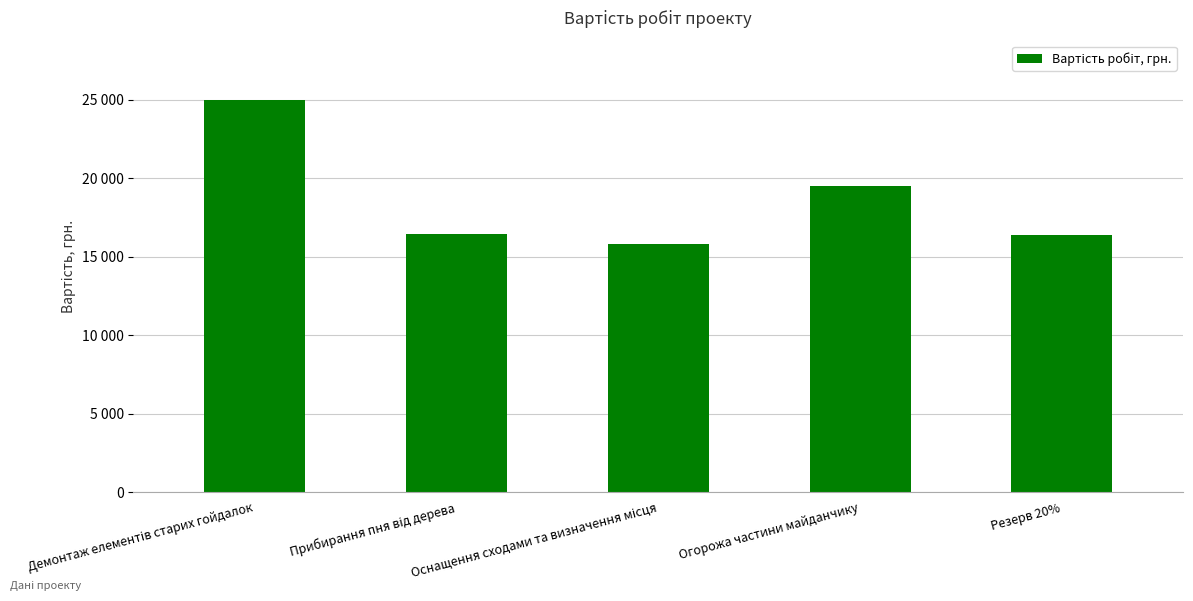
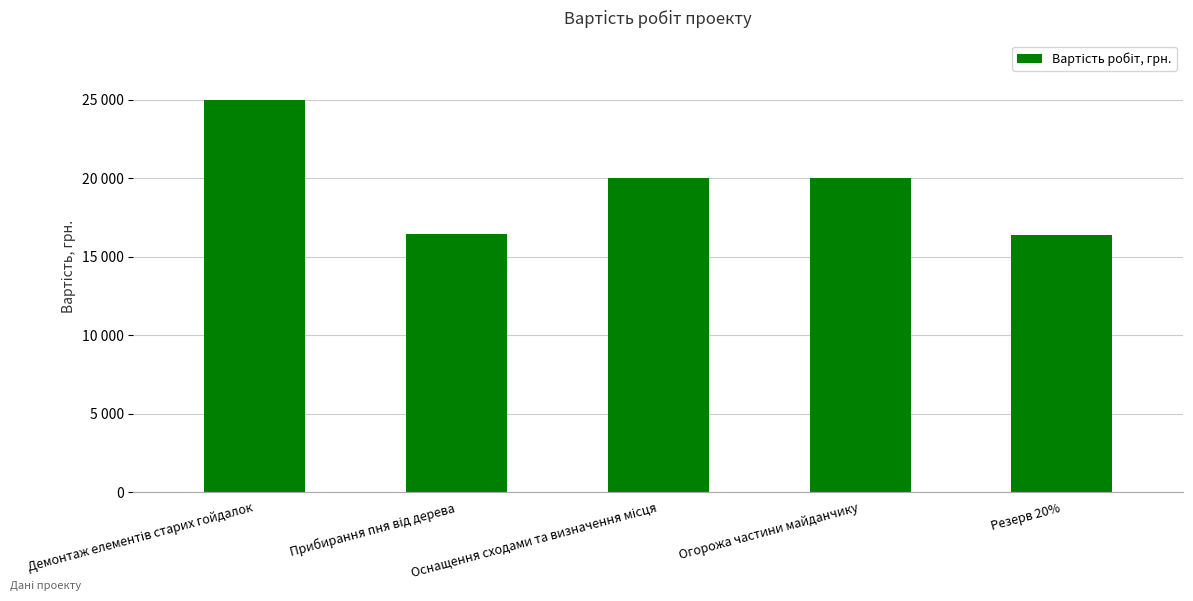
Оснащення сходами та визначення місця: 15800 -> 20000
Огорожа частини майданчику: 19500 -> 20000
